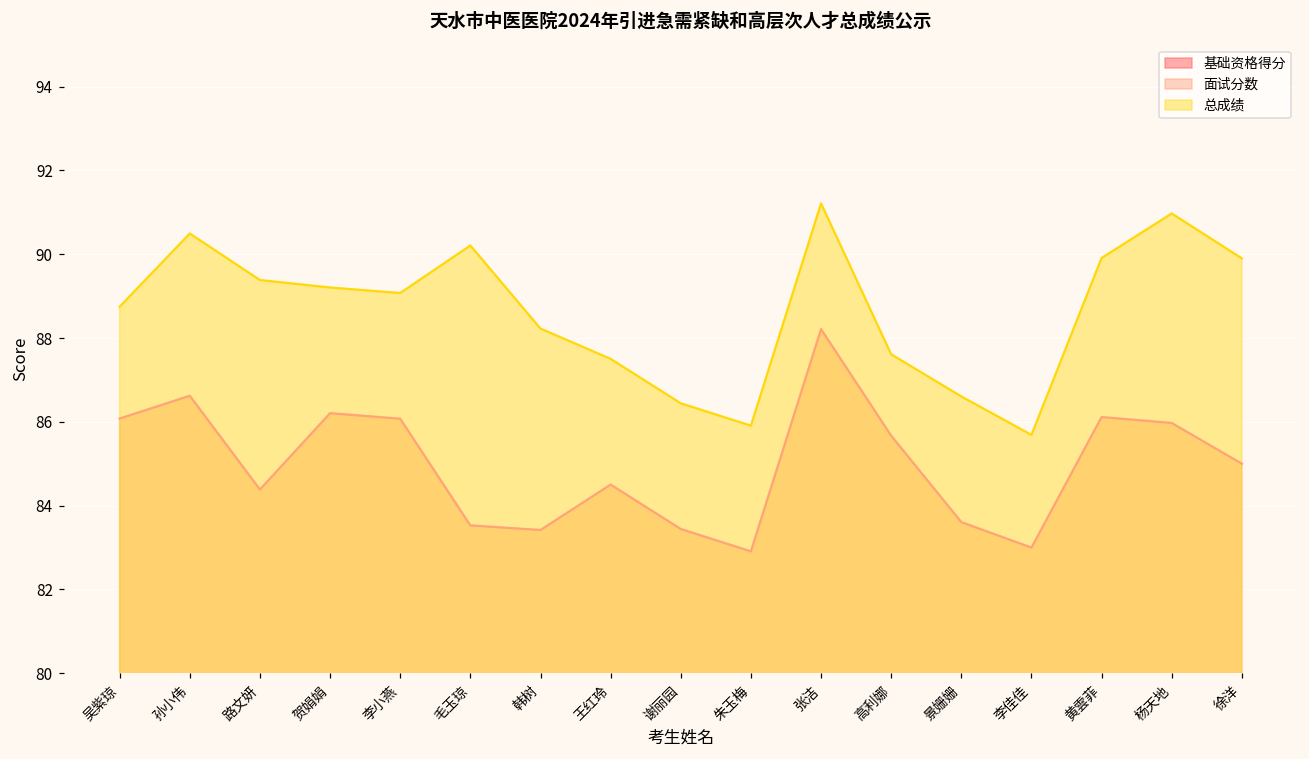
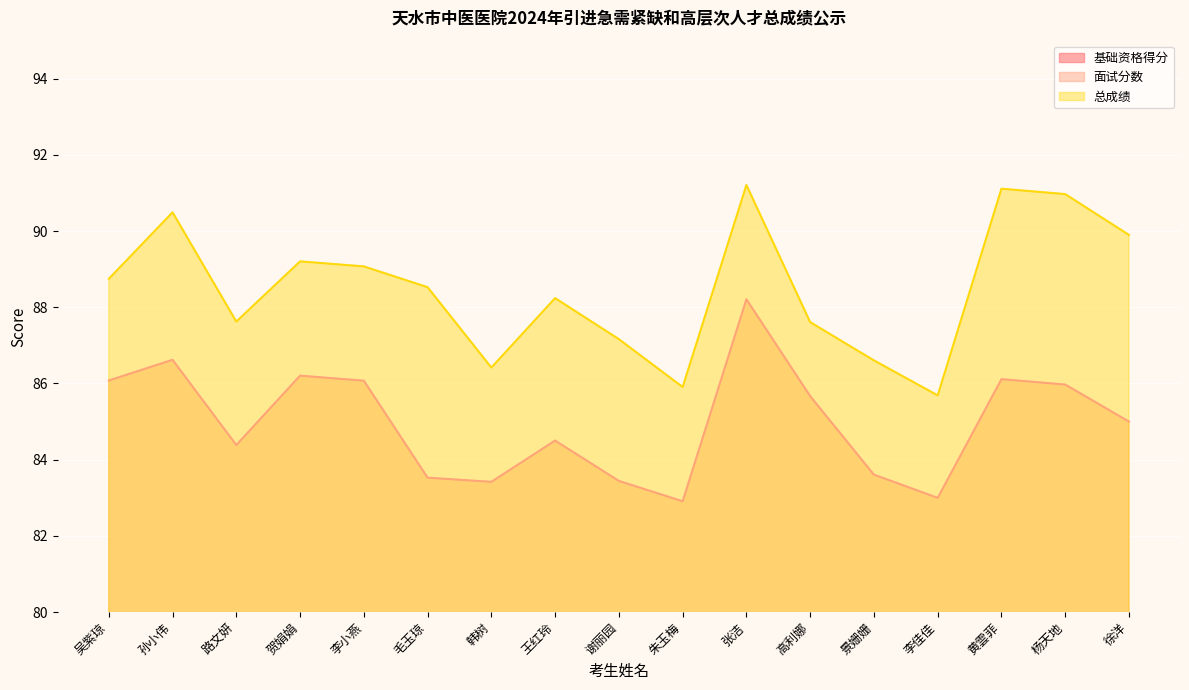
总成绩, 路文妍: 89.4 -> 87.6
总成绩, 毛玉琼: 90.2 -> 88.5
总成绩, 韩树: 88.2 -> 86.4
总成绩, 王红玲: 87.5 -> 88.2
总成绩, 谢丽园: 86.4 -> 87.2
总成绩, 黄雲菲: 89.9 -> 91.1
